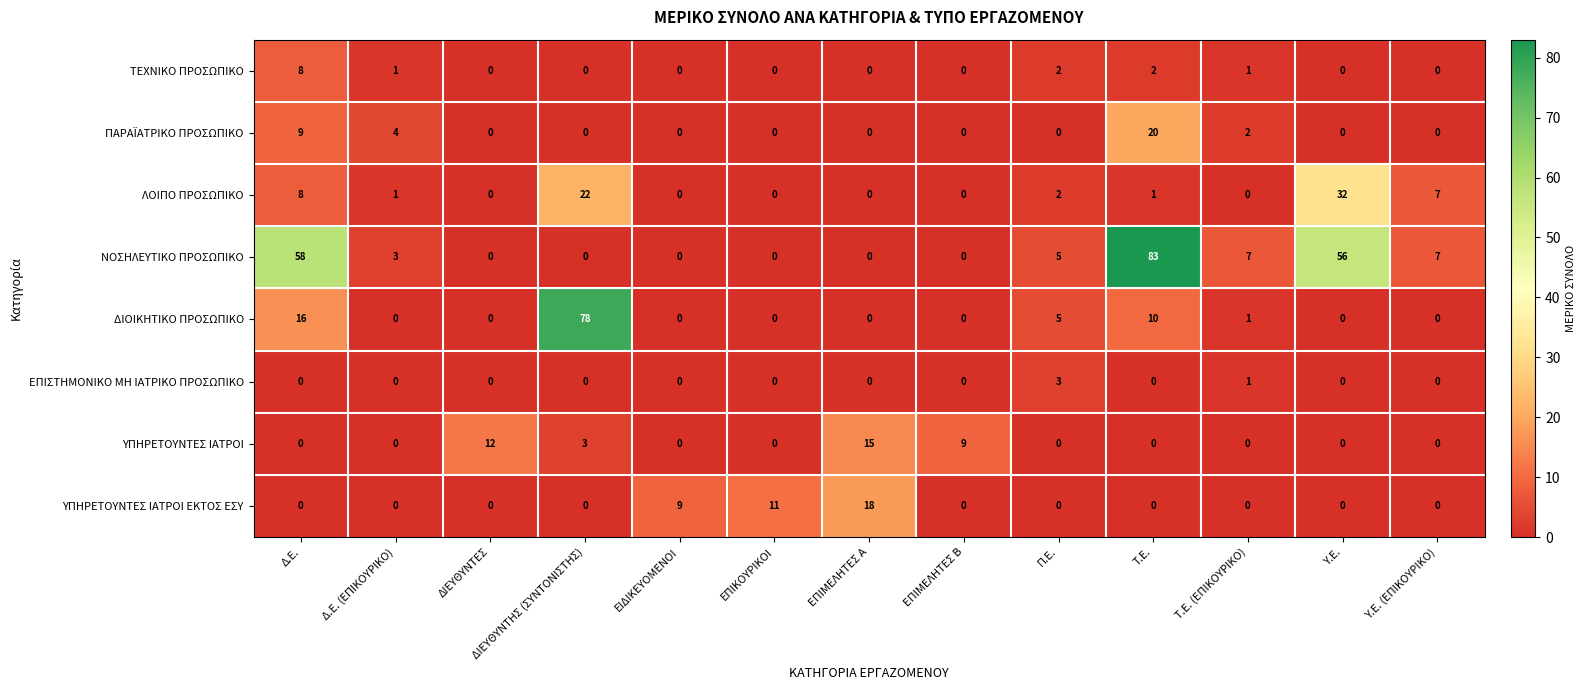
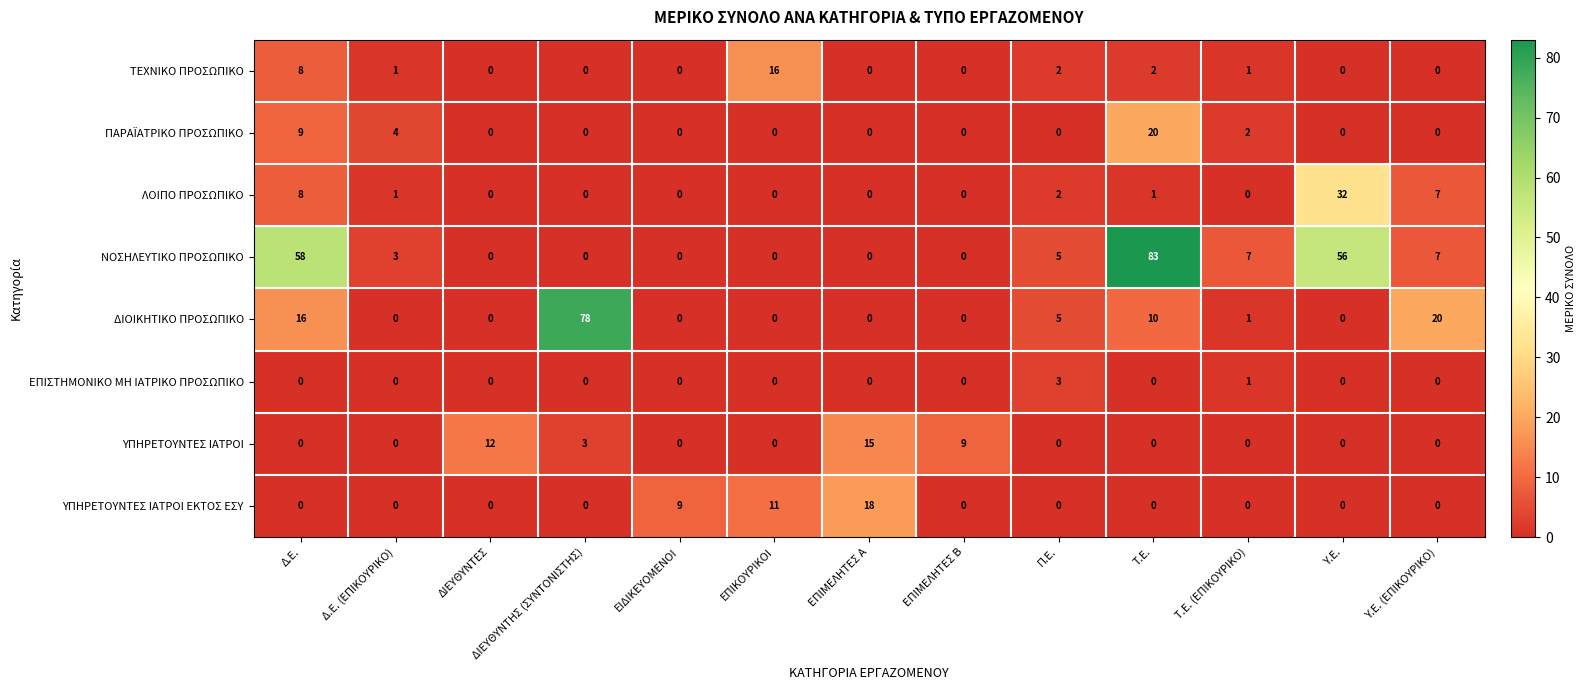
ΤΕΧΝΙΚΟ ΠΡΟΣΩΠΙΚΟ, ΕΠΙΚΟΥΡΙΚΟΙ: 0 -> 16
ΛΟΙΠΟ ΠΡΟΣΩΠΙΚΟ, ΔΙΕΥΘΥΝΤΗΣ (ΣΥΝΤΟΝΙΣΤΗΣ): 22 -> 0
ΔΙΟΙΚΗΤΙΚΟ ΠΡΟΣΩΠΙΚΟ, Υ.Ε. (ΕΠΙΚΟΥΡΙΚΟ): 0 -> 20
